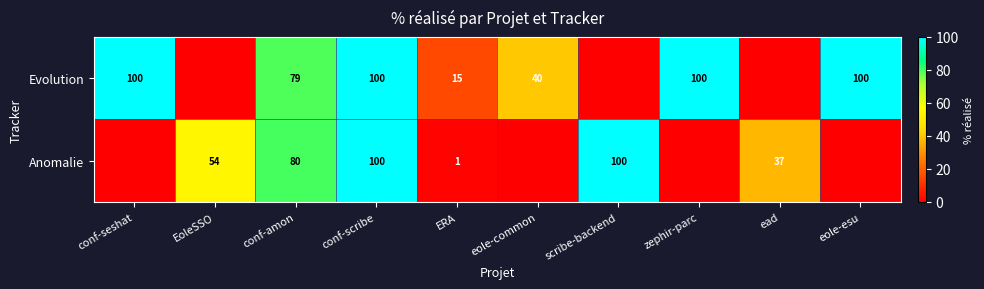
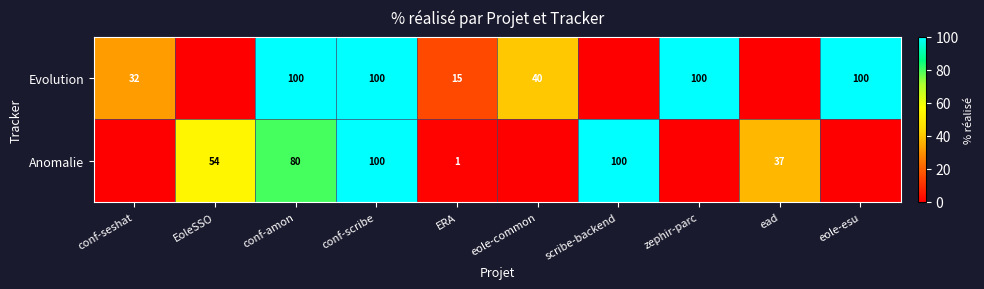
Evolution, conf-seshat: 100 -> 32
Evolution, conf-amon: 79 -> 100
